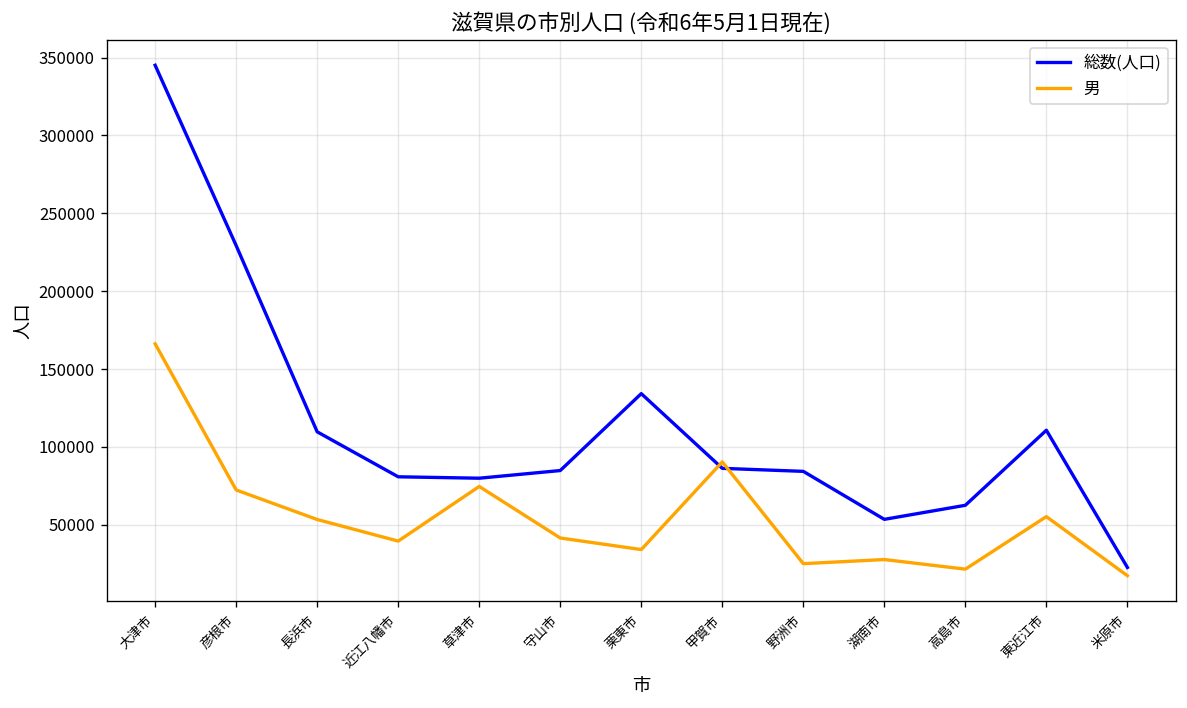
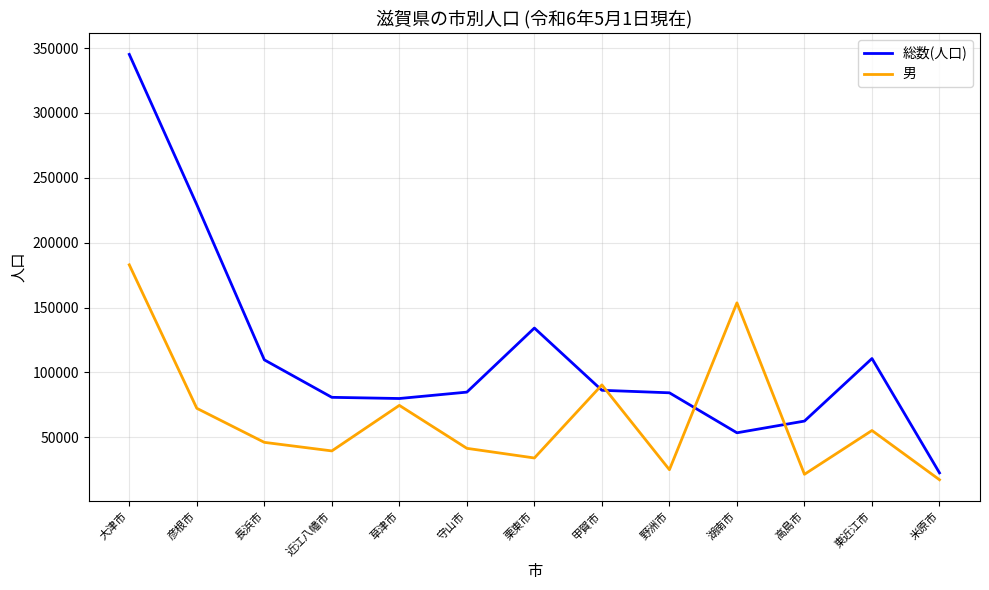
男, 大津市: 166000 -> 183000
男, 長浜市: 53000 -> 46000
男, 湖南市: 28000 -> 154000
